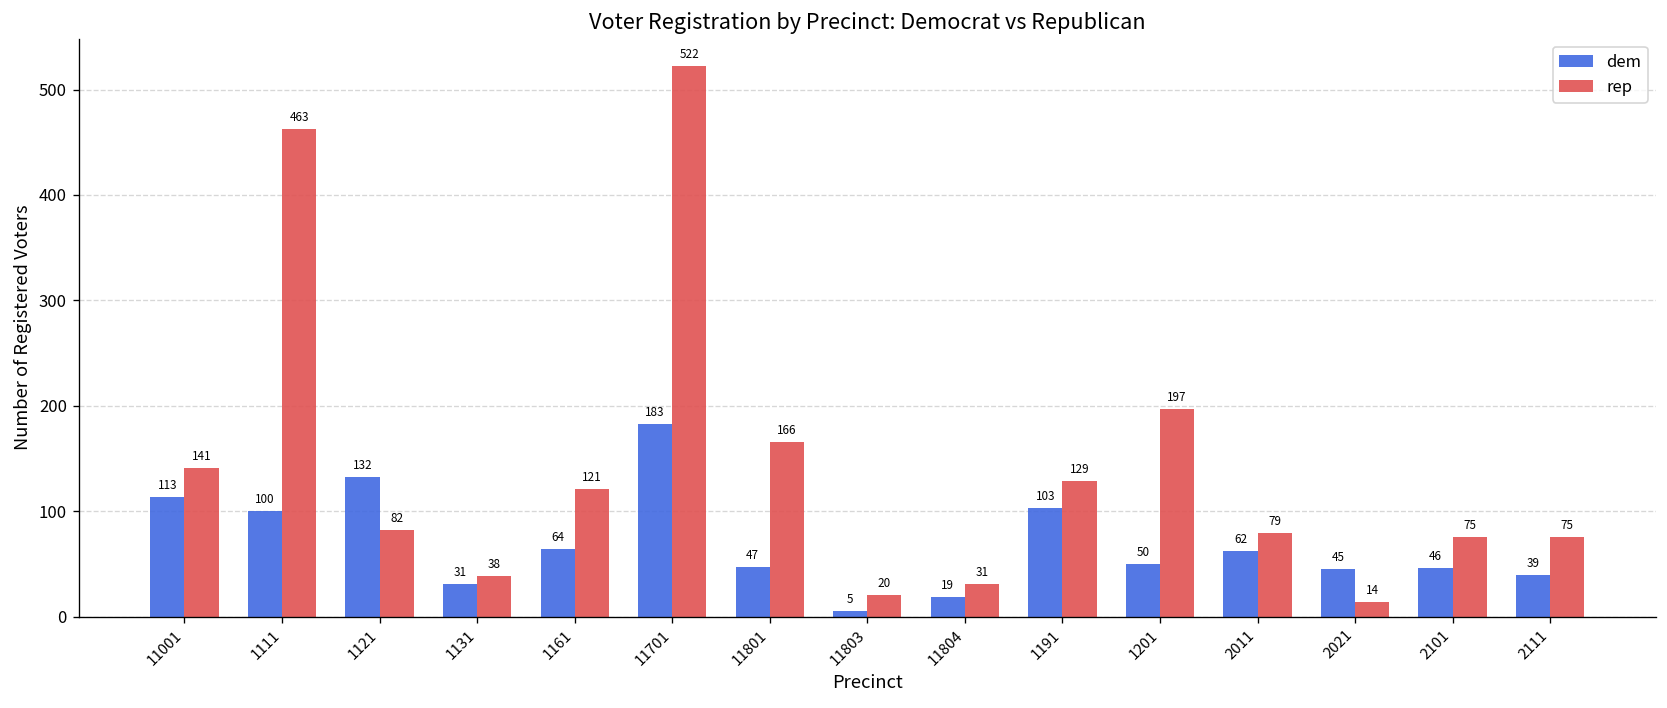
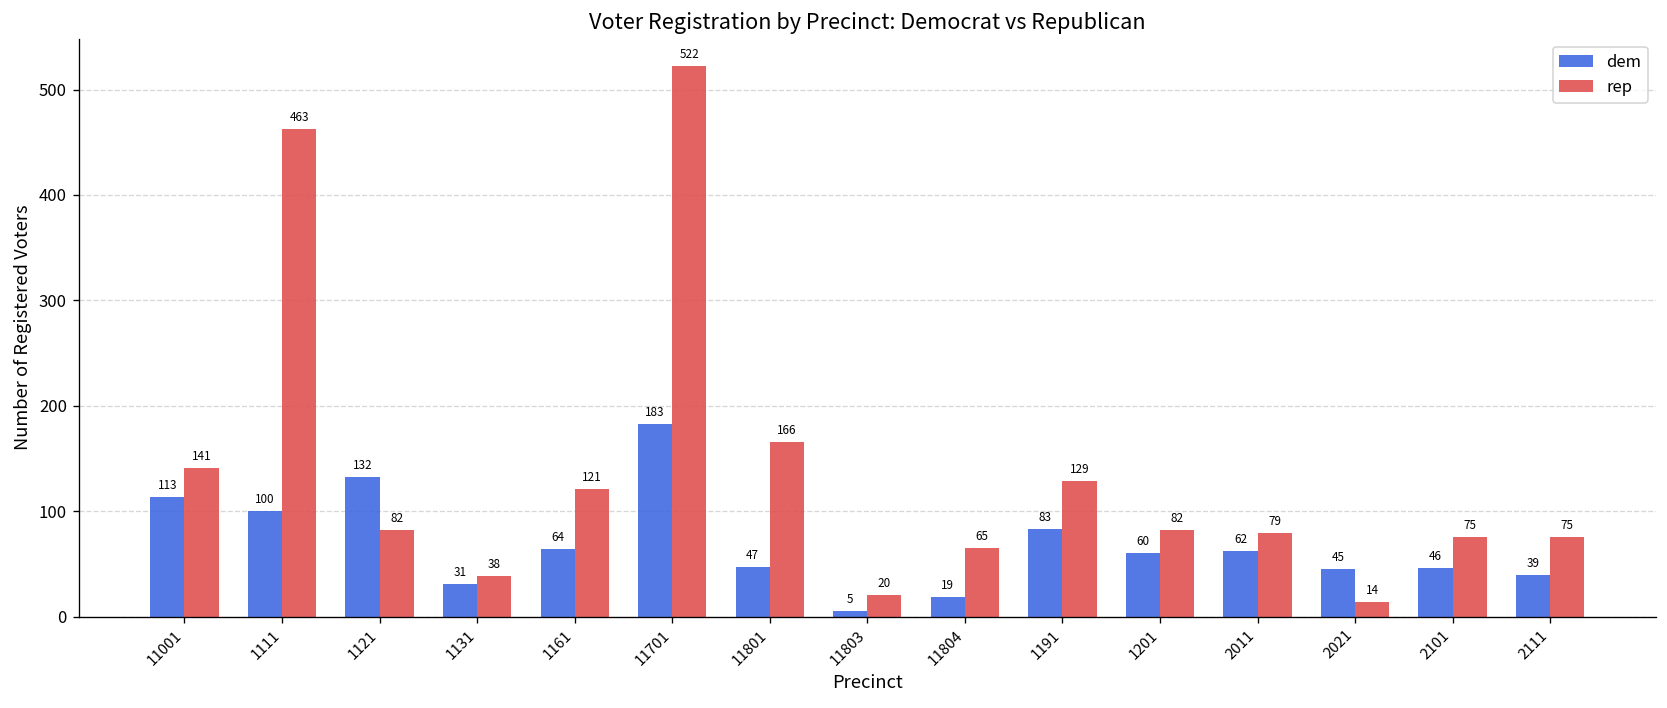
rep, 11804: 31 -> 65
dem, 1191: 103 -> 83
dem, 1201: 50 -> 60
rep, 1201: 197 -> 82
